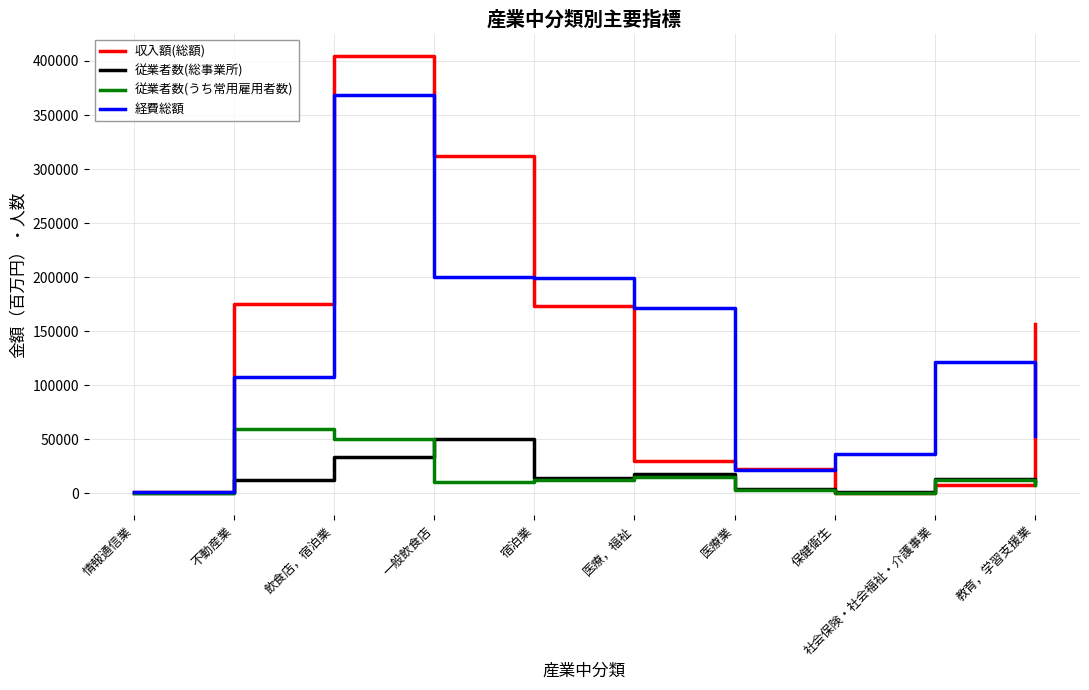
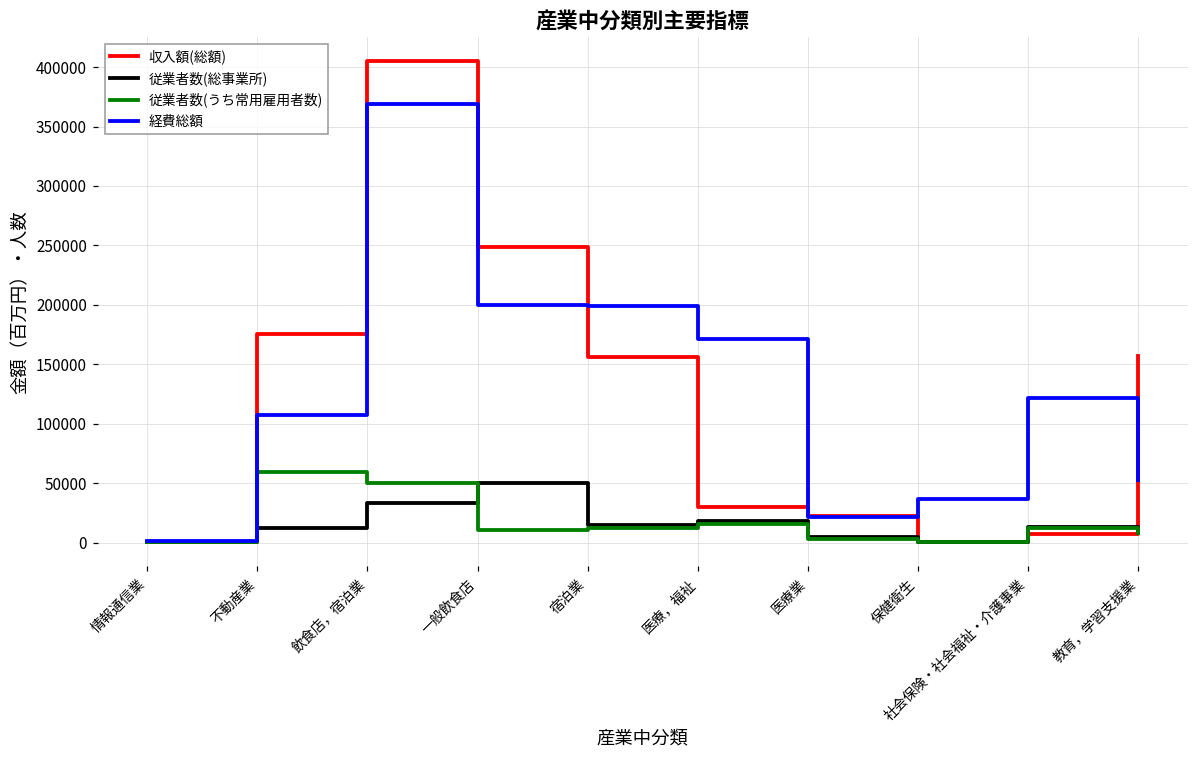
収入額(総額), 一般飲食店: 312000 -> 249000
収入額(総額), 宿泊業: 173000 -> 156000
